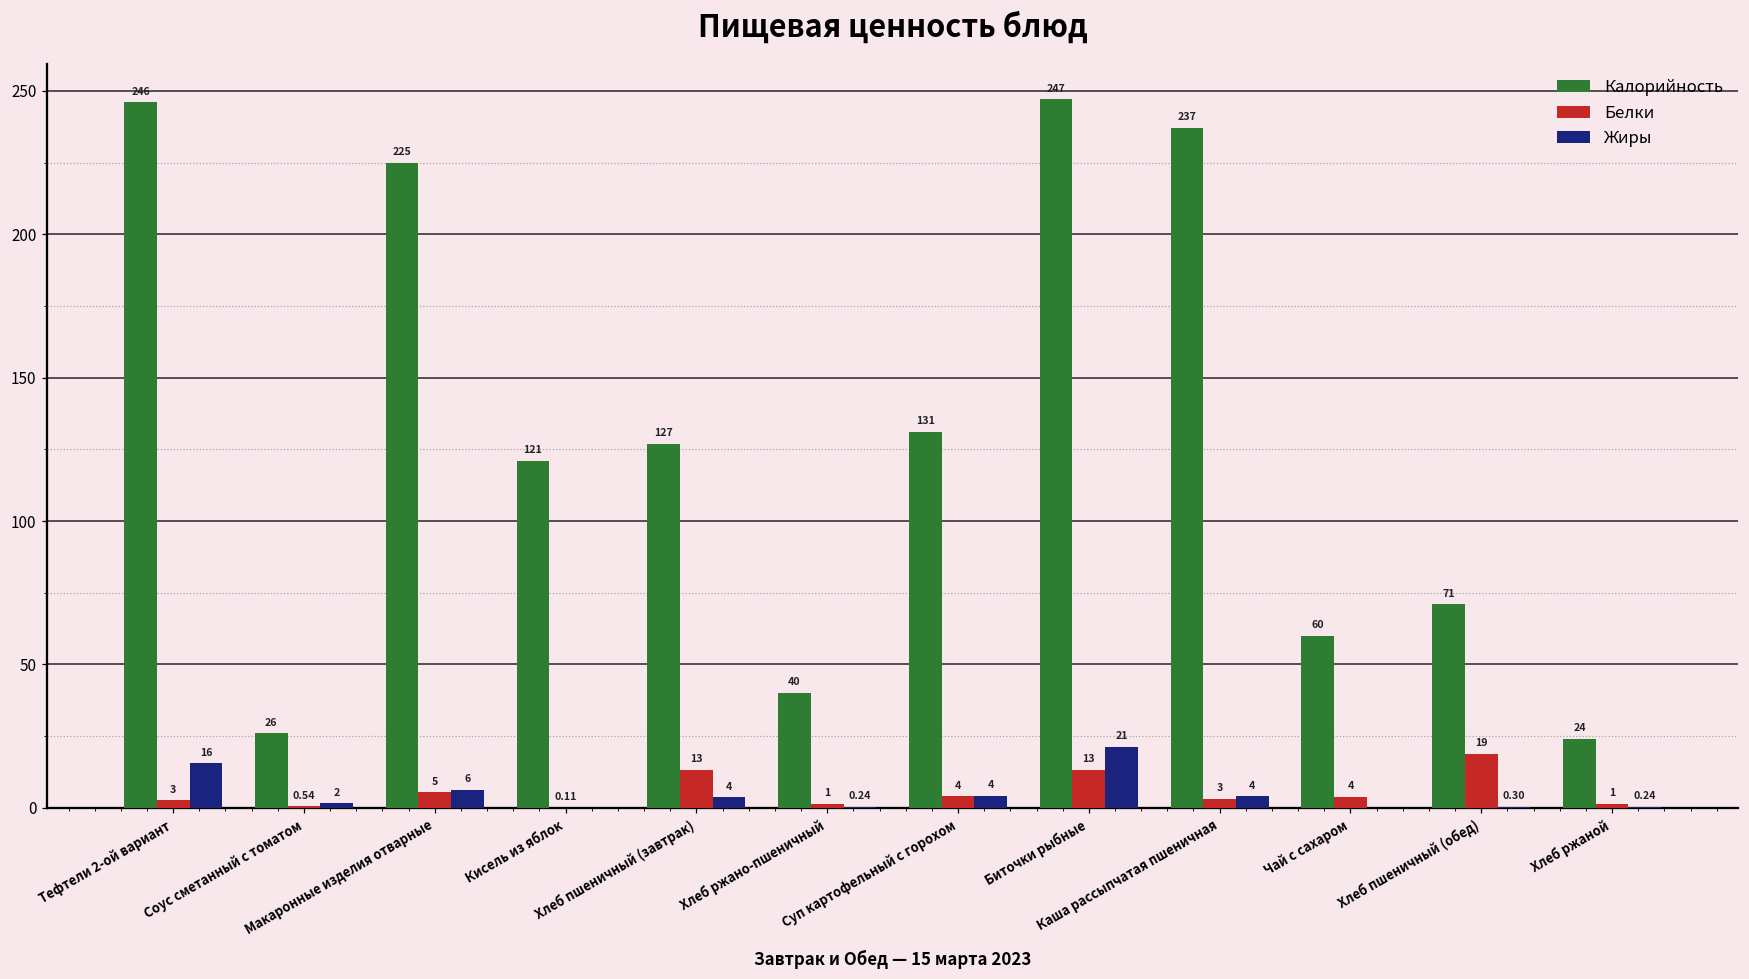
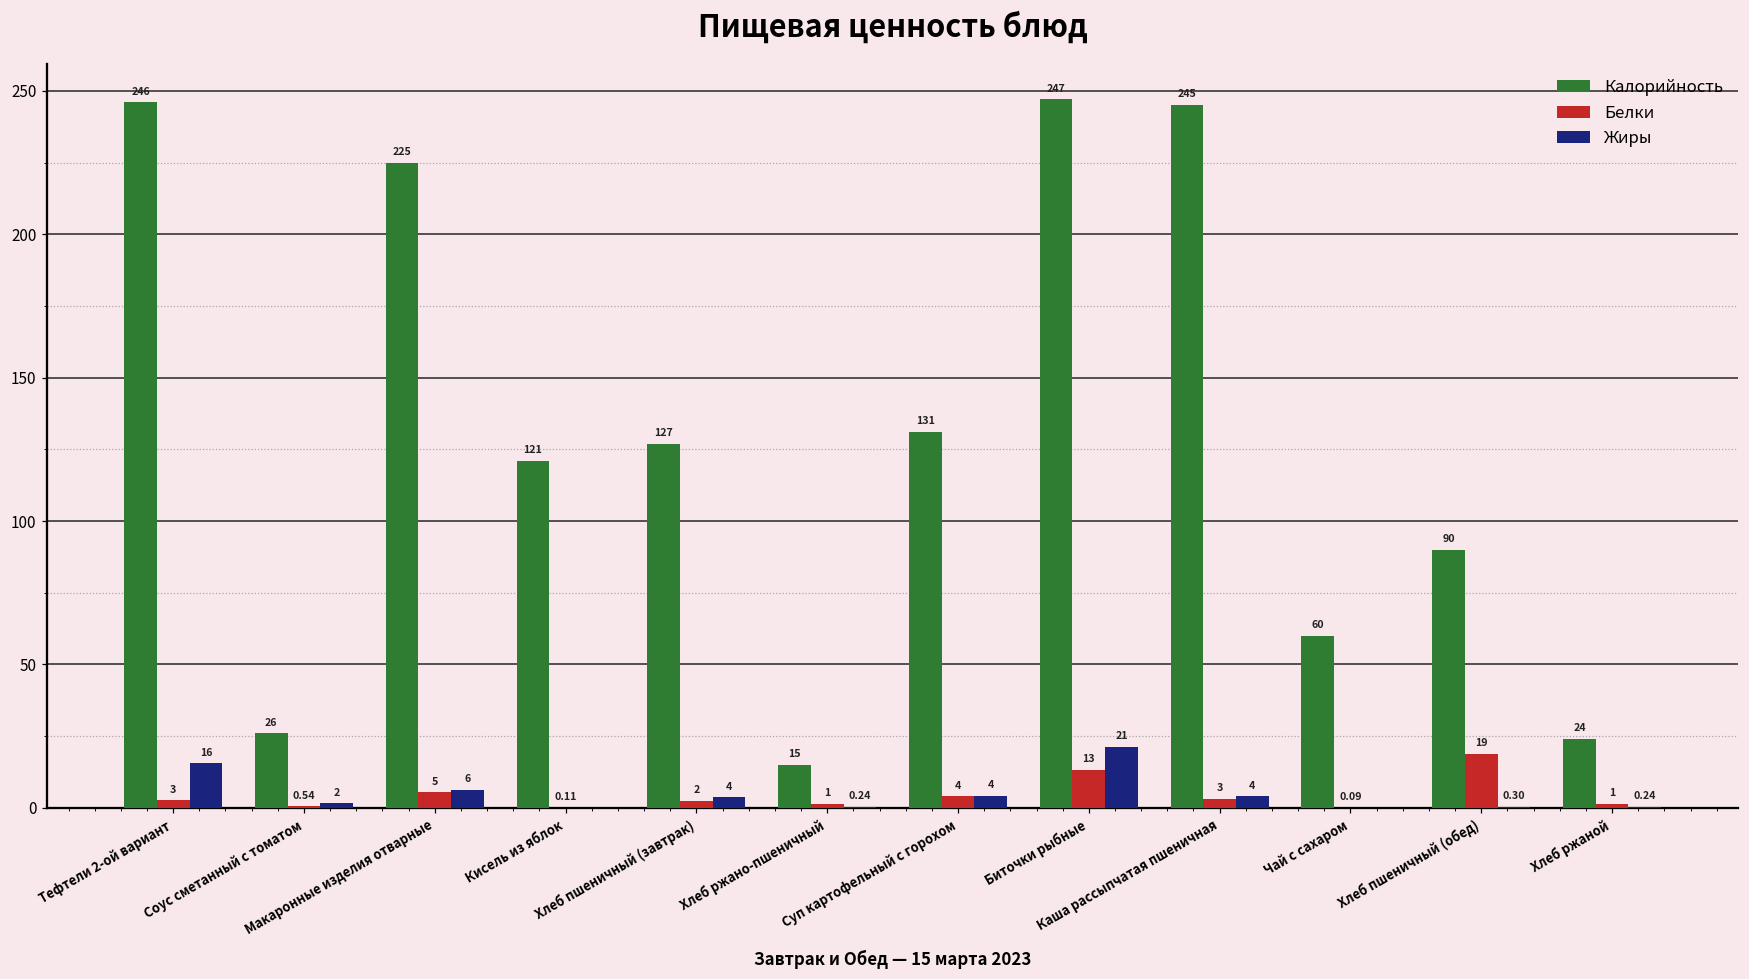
Белки, Хлеб пшеничный (завтрак): 13 -> 2
Калорийность, Хлеб ржано-пшеничный: 40 -> 15
Калорийность, Каша рассыпчатая пшеничная: 237 -> 245
Белки, Чай с сахаром: 4 -> 0.09
Калорийность, Хлеб пшеничный (обед): 71 -> 90
